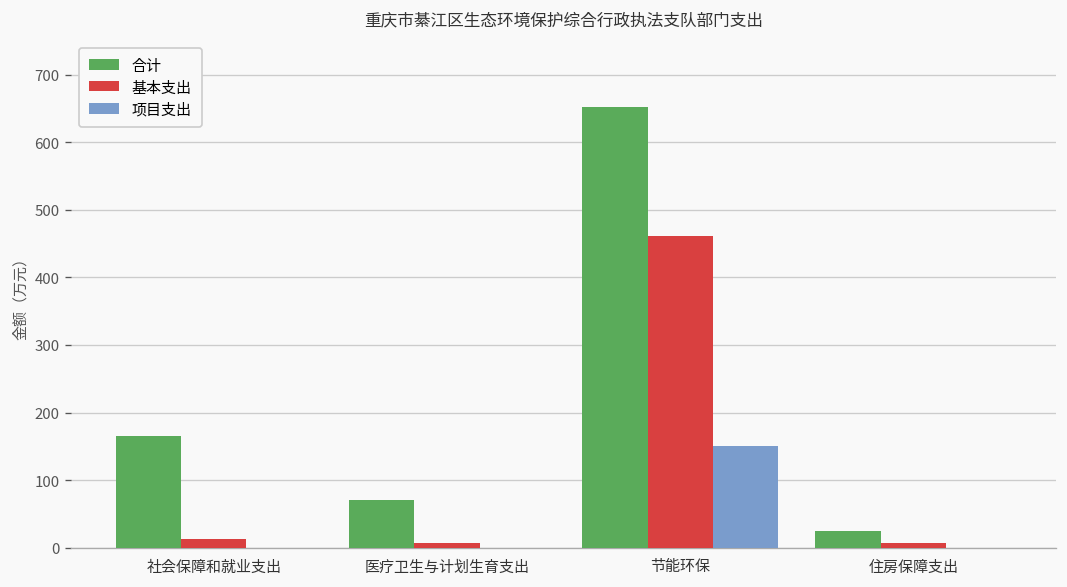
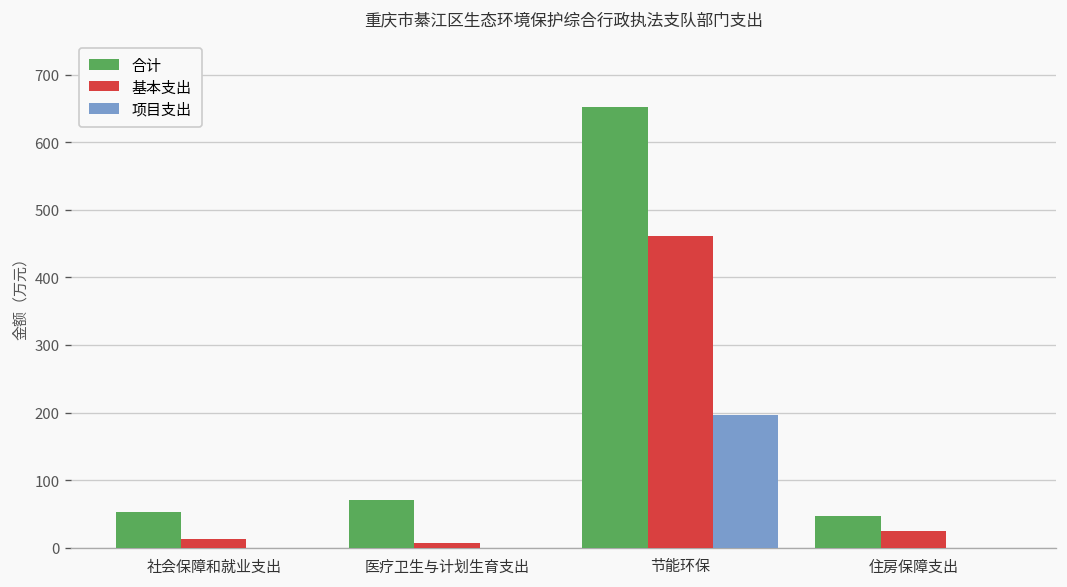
合计, 社会保障和就业支出: 160 -> 50
项目支出, 节能环保: 150 -> 200
合计, 住房保障支出: 20 -> 50
基本支出, 住房保障支出: 10 -> 20
